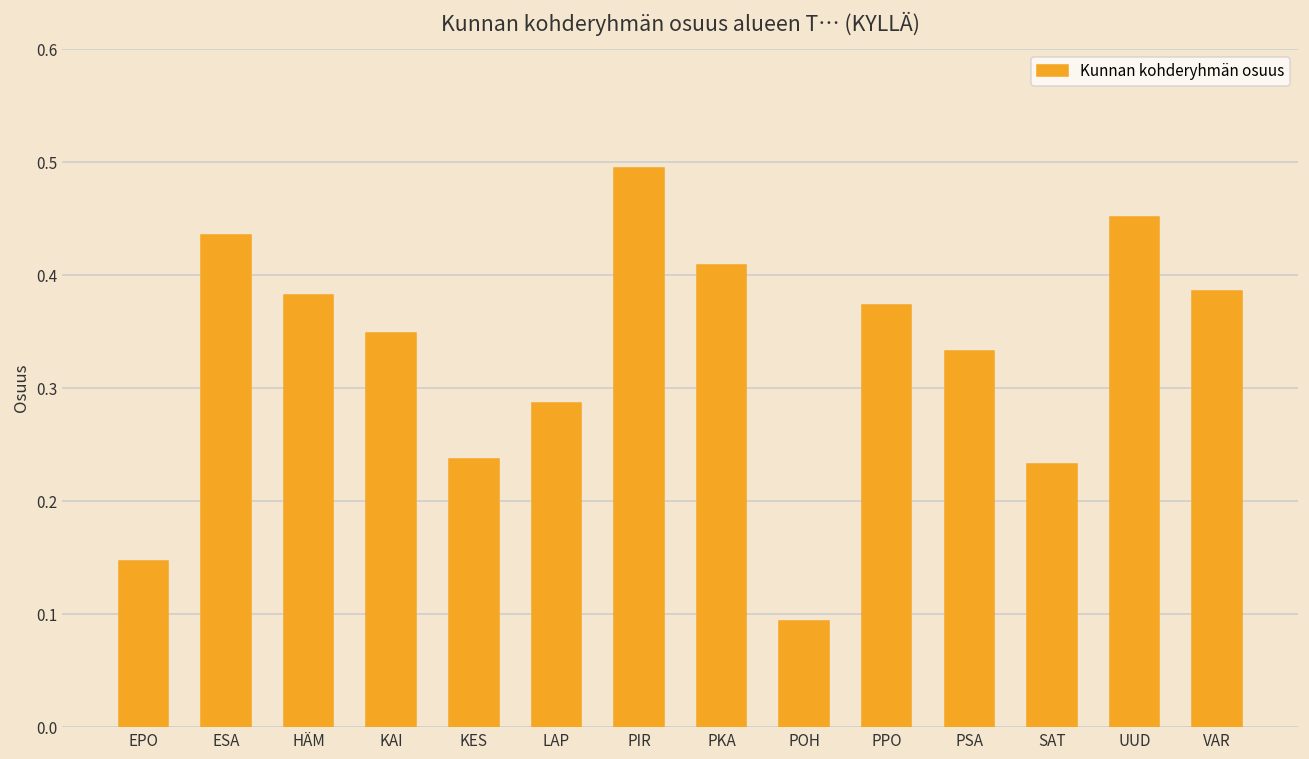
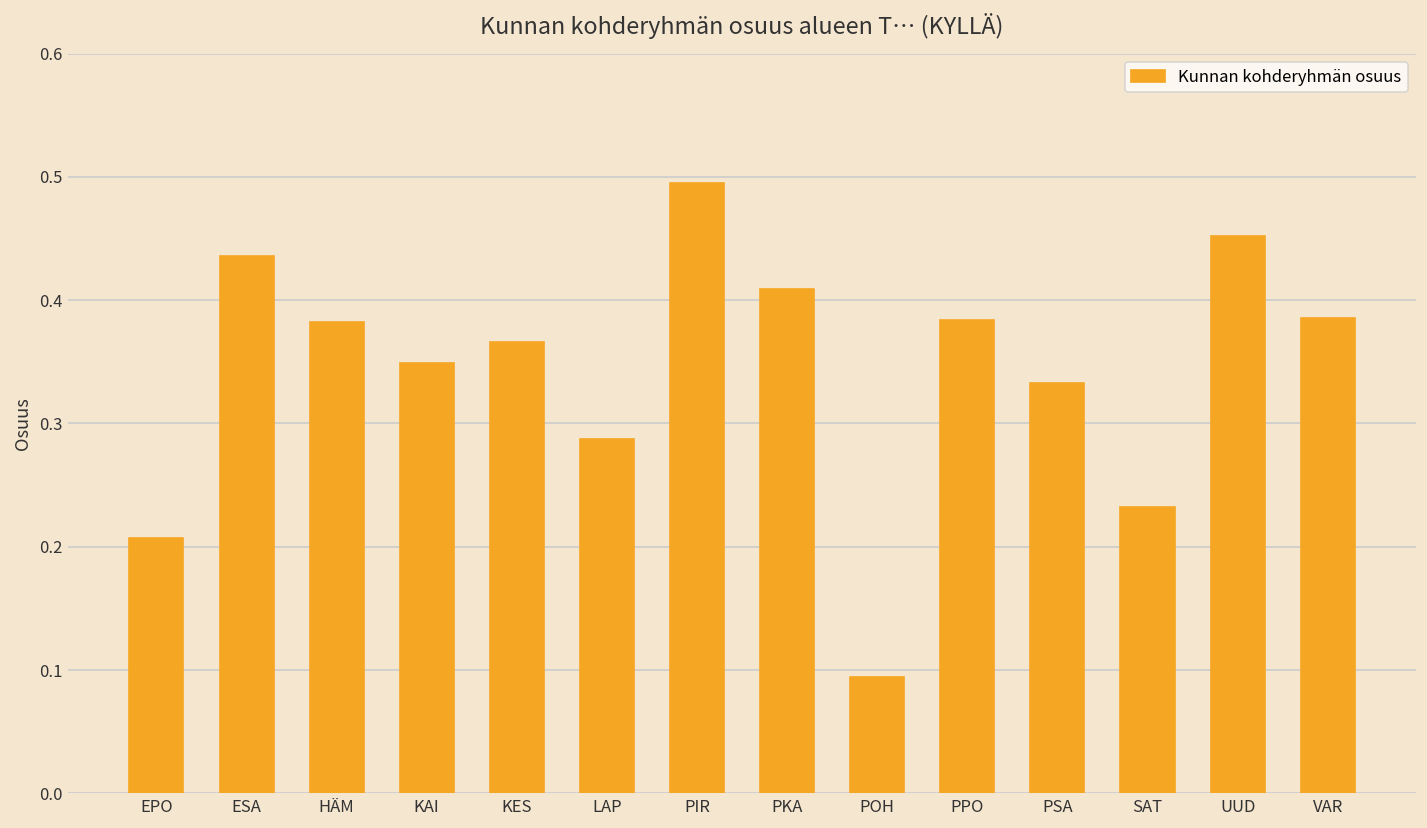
EPO: 0.147 -> 0.207
KES: 0.237 -> 0.366
PPO: 0.374 -> 0.384
